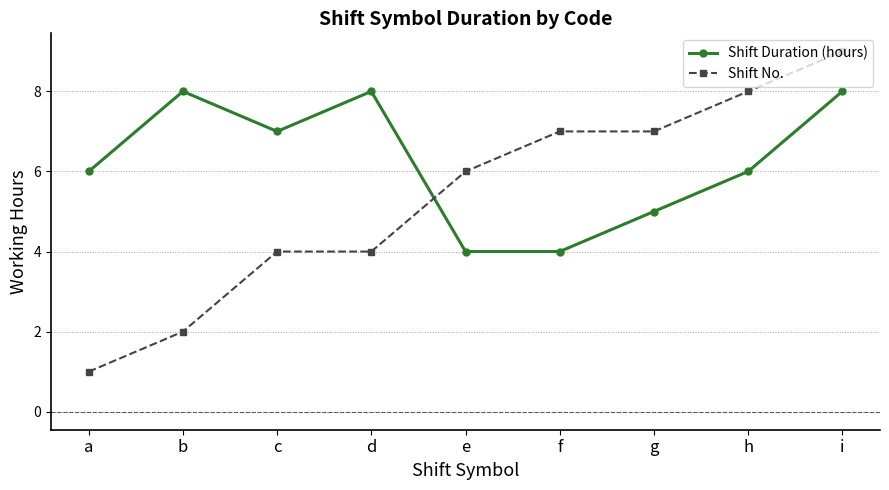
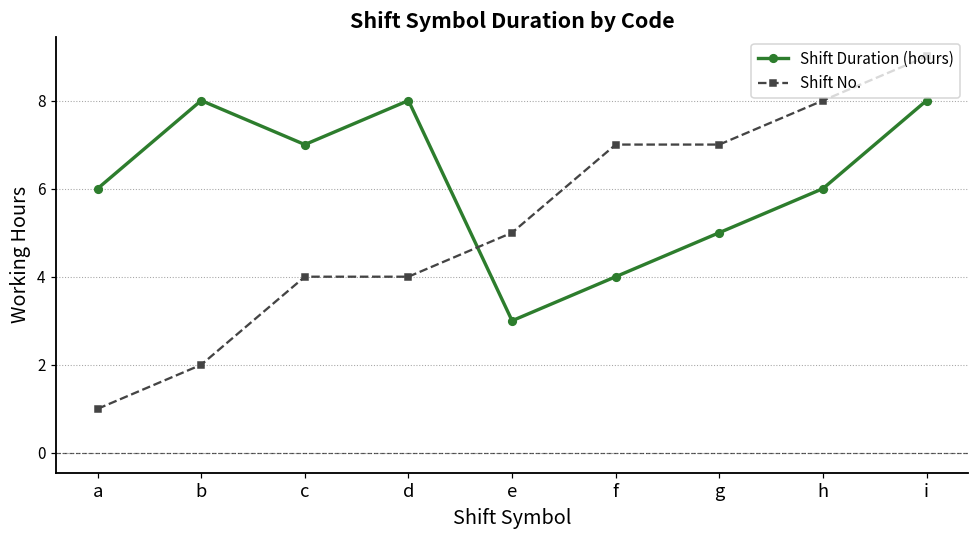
Shift Duration (hours), e: 4 -> 3
Shift No., e: 6 -> 5
